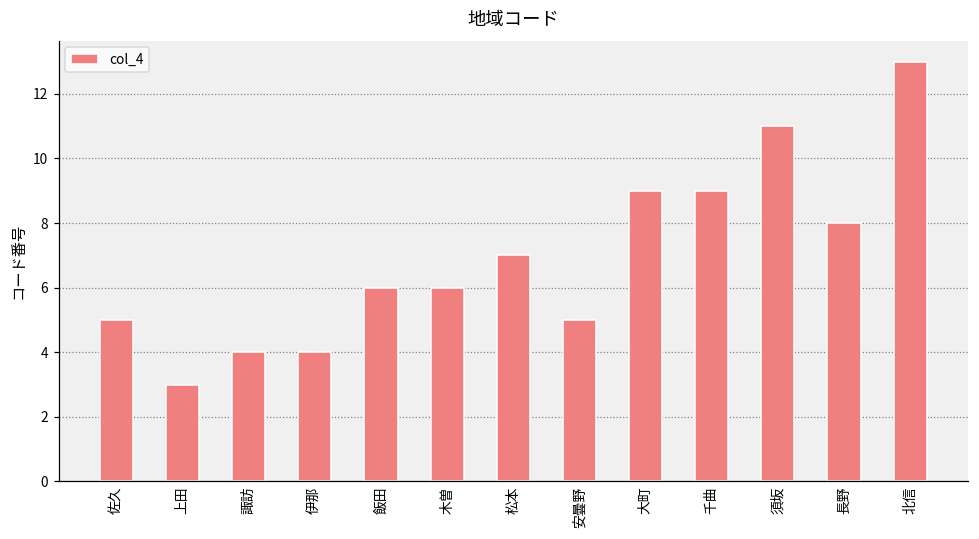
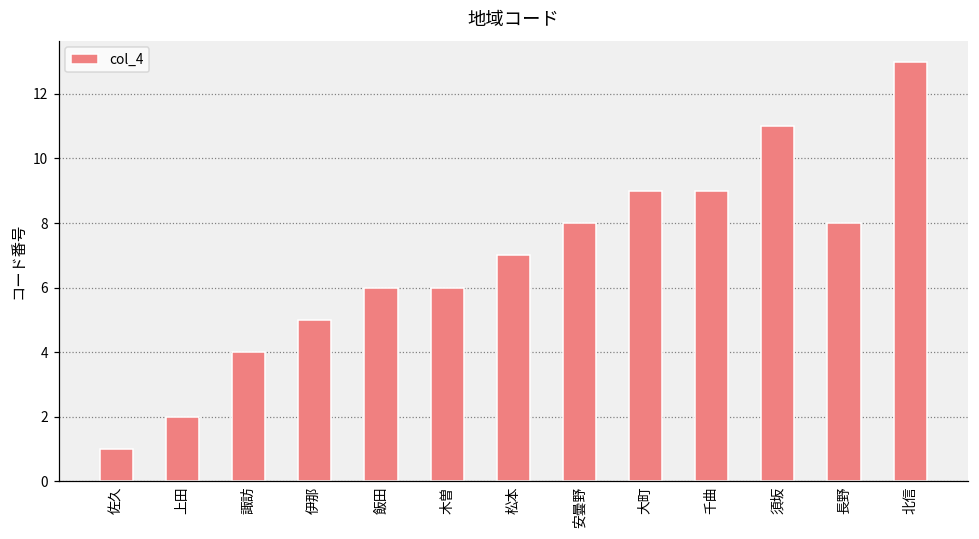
佐久: 5 -> 1
上田: 3 -> 2
伊那: 4 -> 5
安曇野: 5 -> 8
